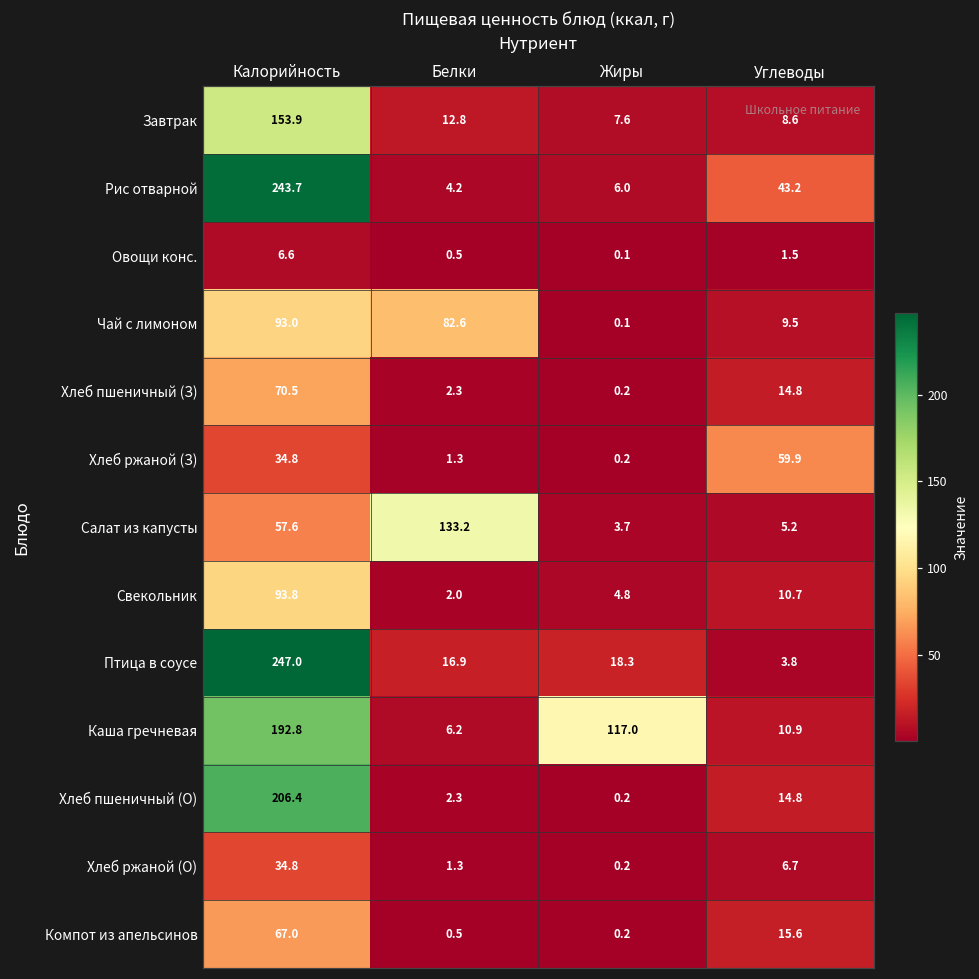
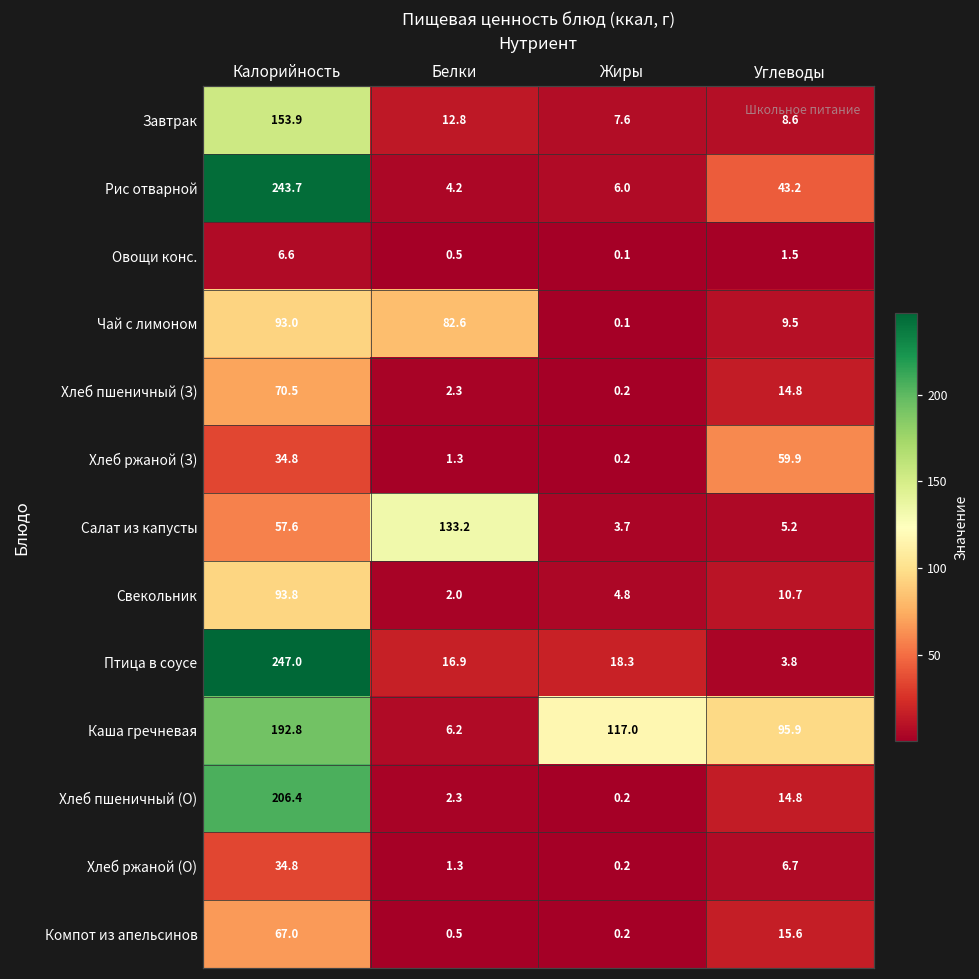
Каша гречневая, Углеводы: 10.9 -> 95.9
